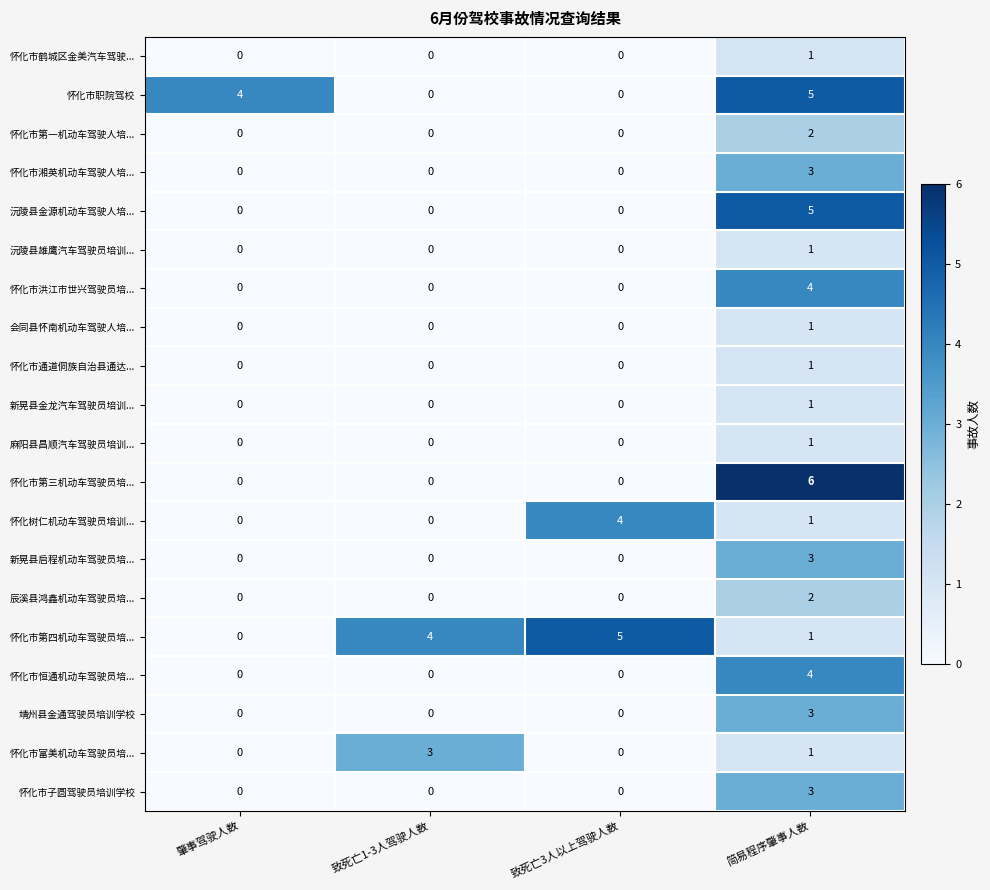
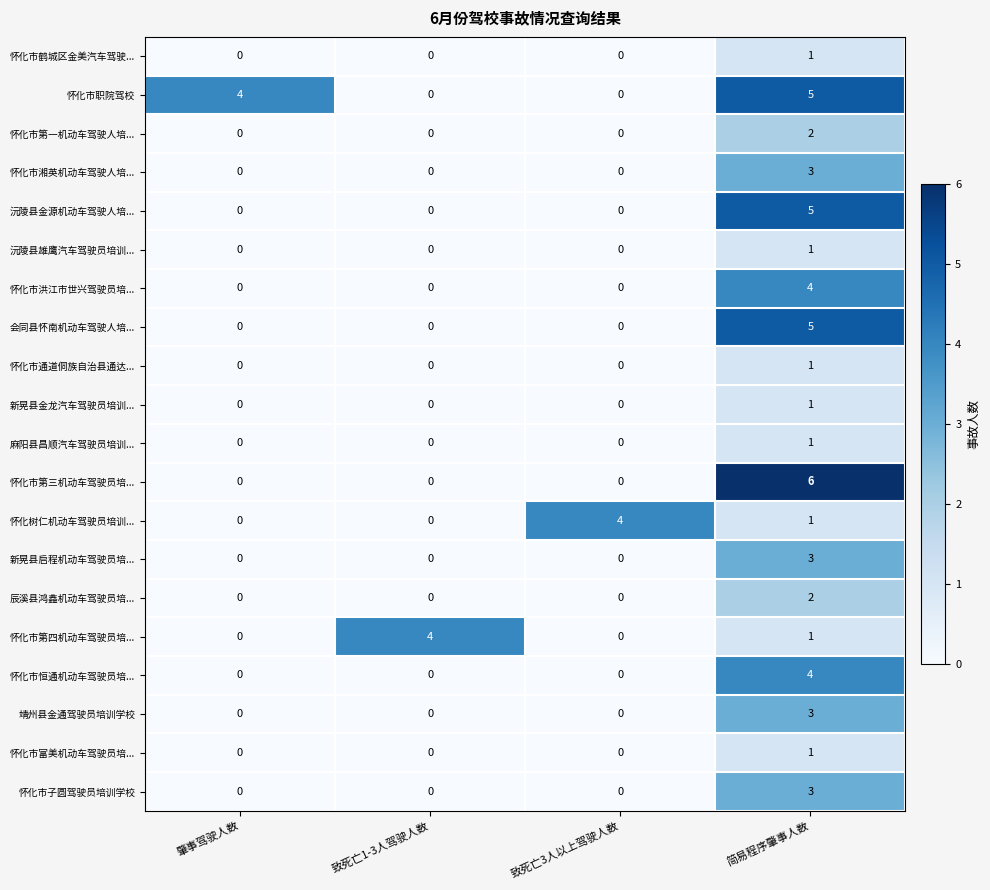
会同县怀南机动车驾驶人培..., 简易程序肇事人数: 1 -> 5
怀化市第四机动车驾驶员培..., 致死亡3人以上驾驶人数: 5 -> 0
怀化市富美机动车驾驶员培..., 致死亡1-3人驾驶人数: 3 -> 0
